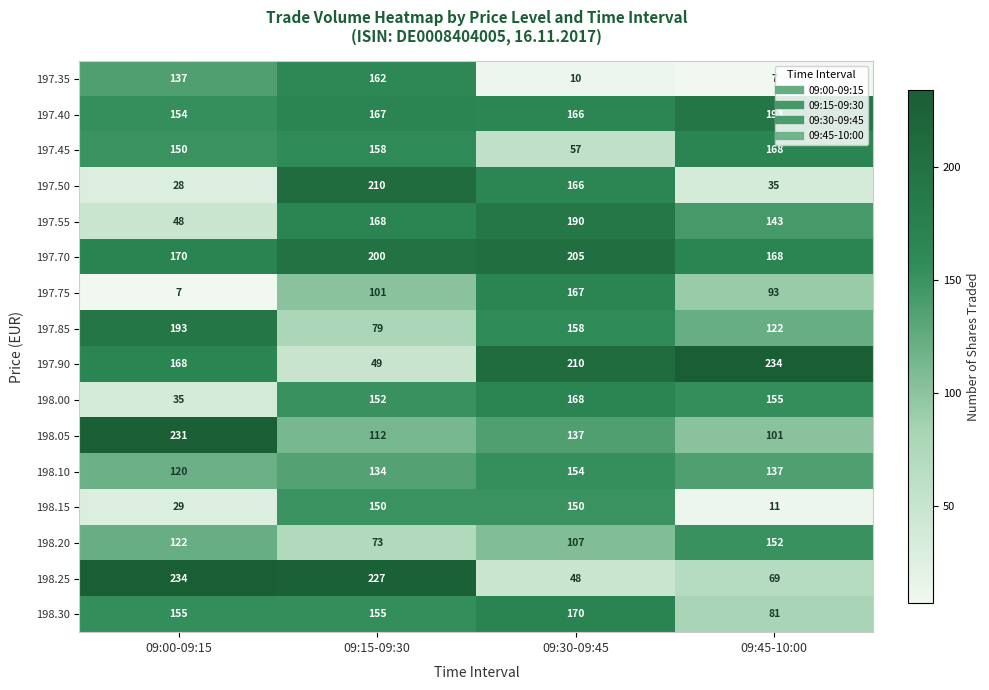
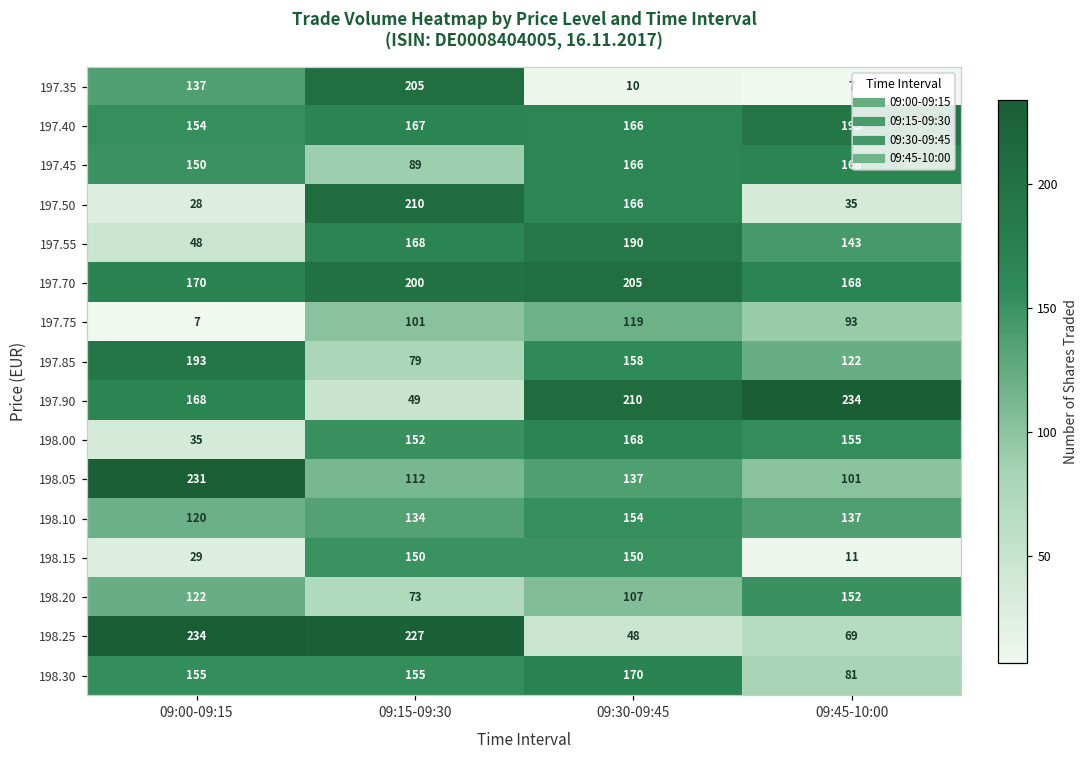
197.35, 09:15-09:30: 162 -> 205
197.45, 09:15-09:30: 158 -> 89
197.45, 09:30-09:45: 57 -> 166
197.75, 09:30-09:45: 167 -> 119
